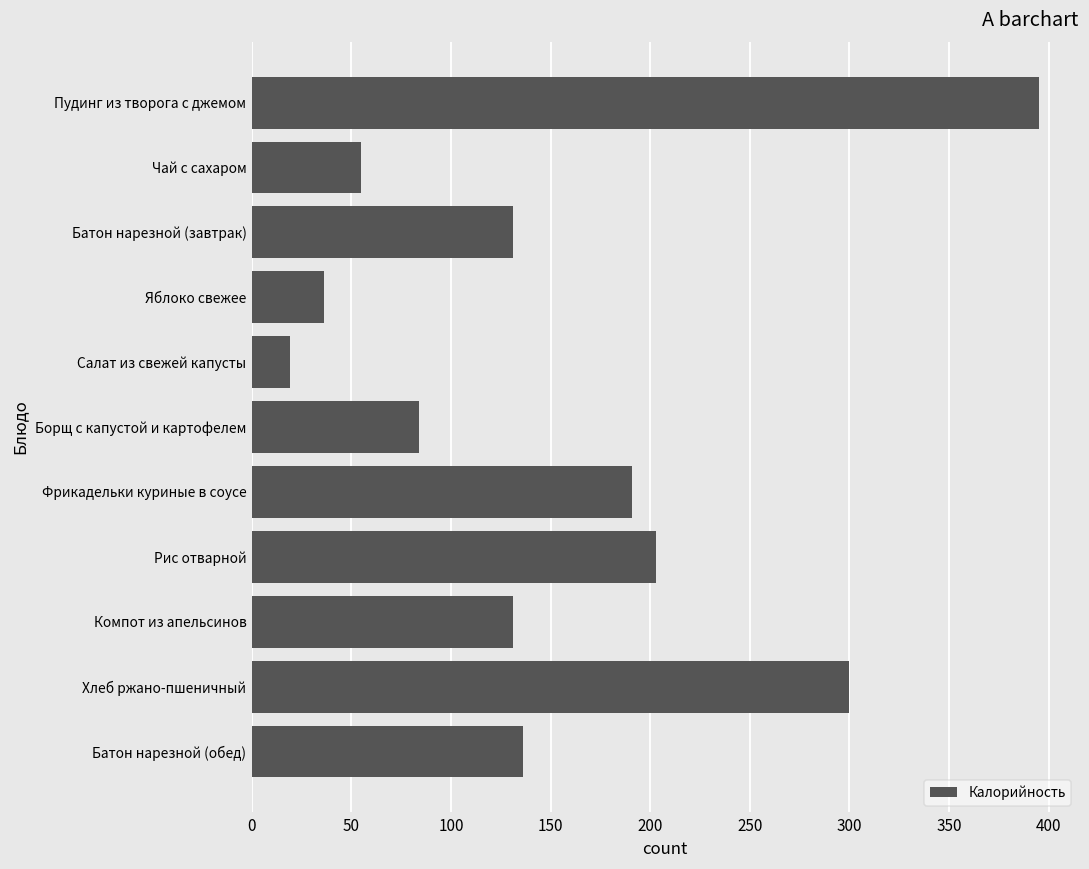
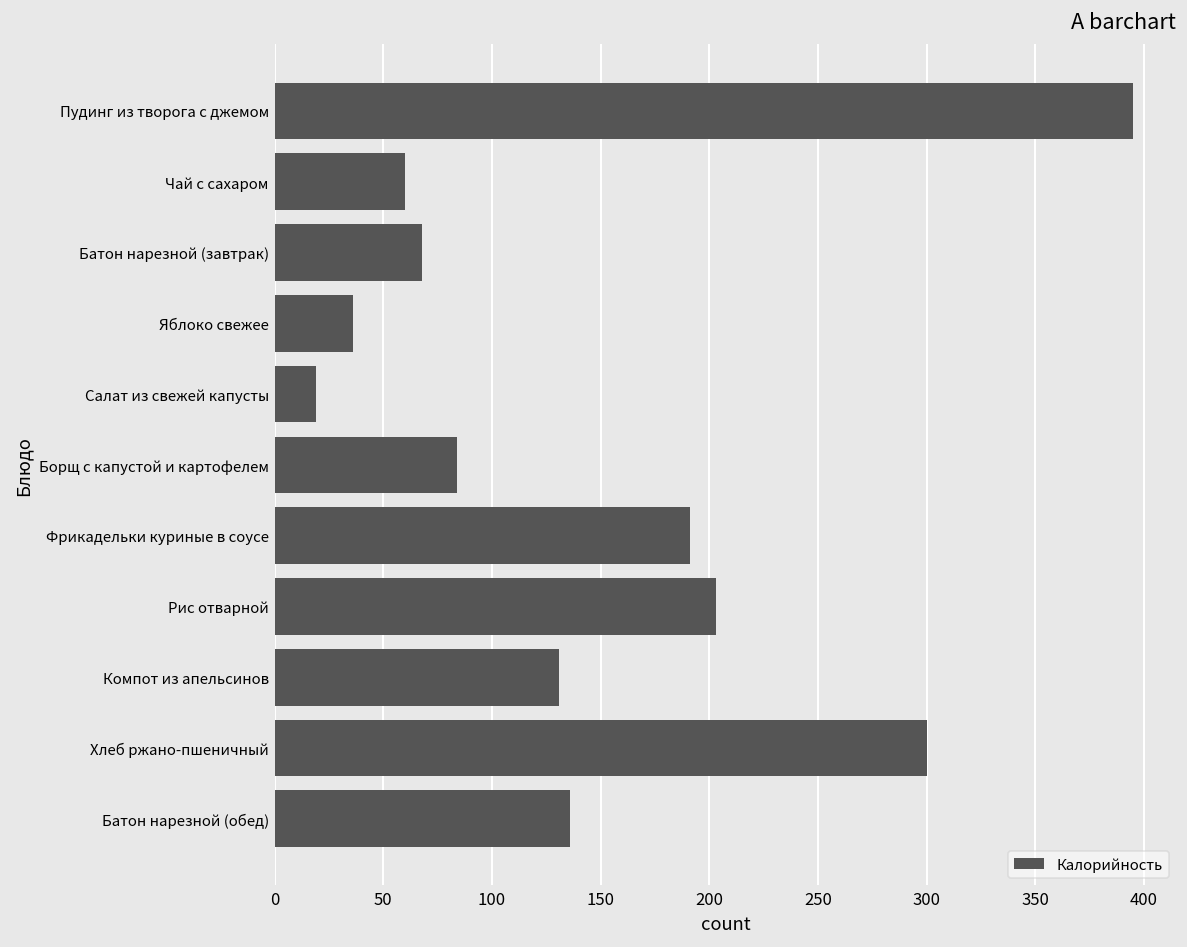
Чай с сахаром: 55 -> 60
Батон нарезной (завтрак): 131 -> 68
